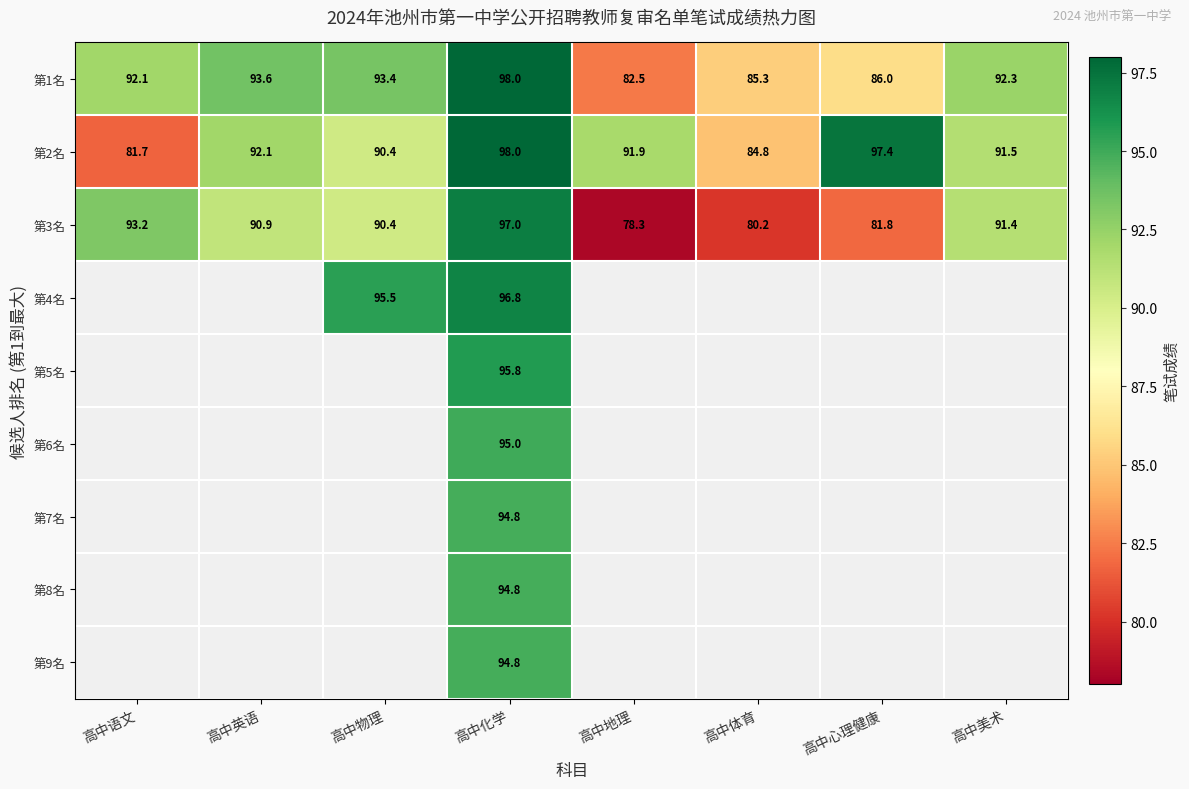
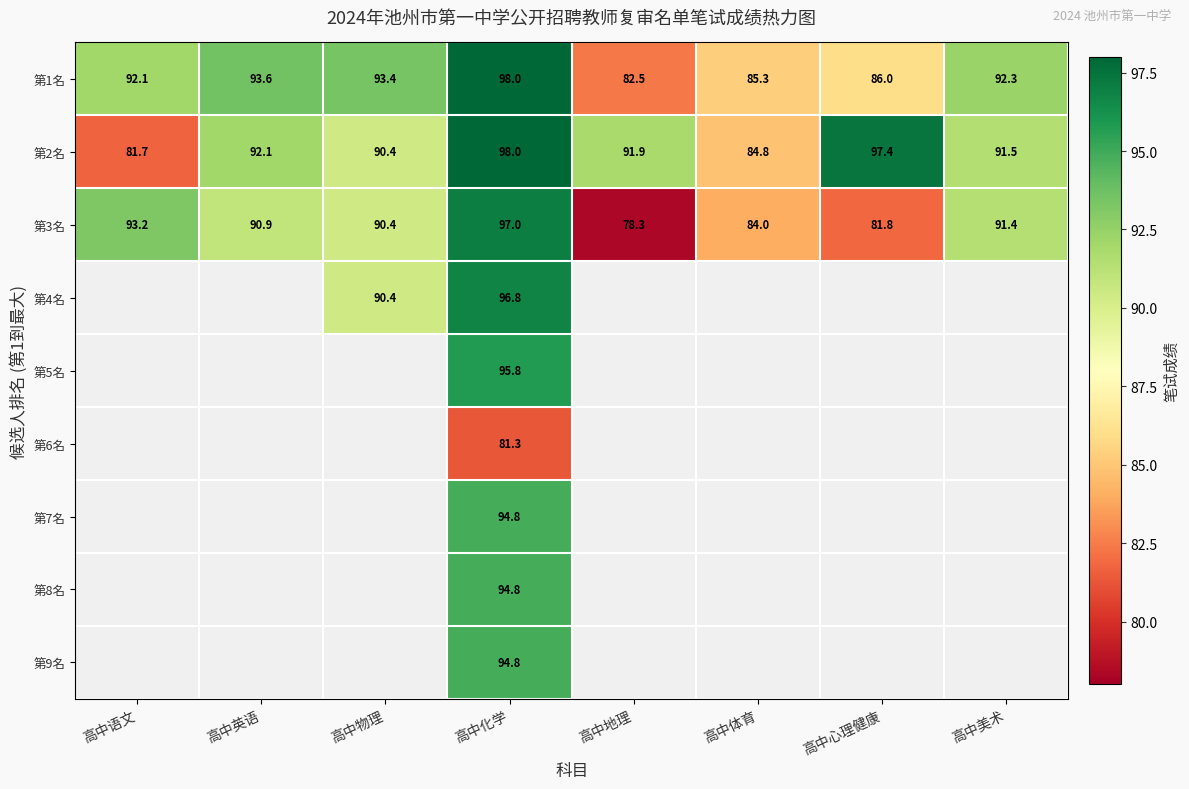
第3名, 高中体育: 80.2 -> 84.0
第4名, 高中物理: 95.5 -> 90.4
第6名, 高中化学: 95.0 -> 81.3
